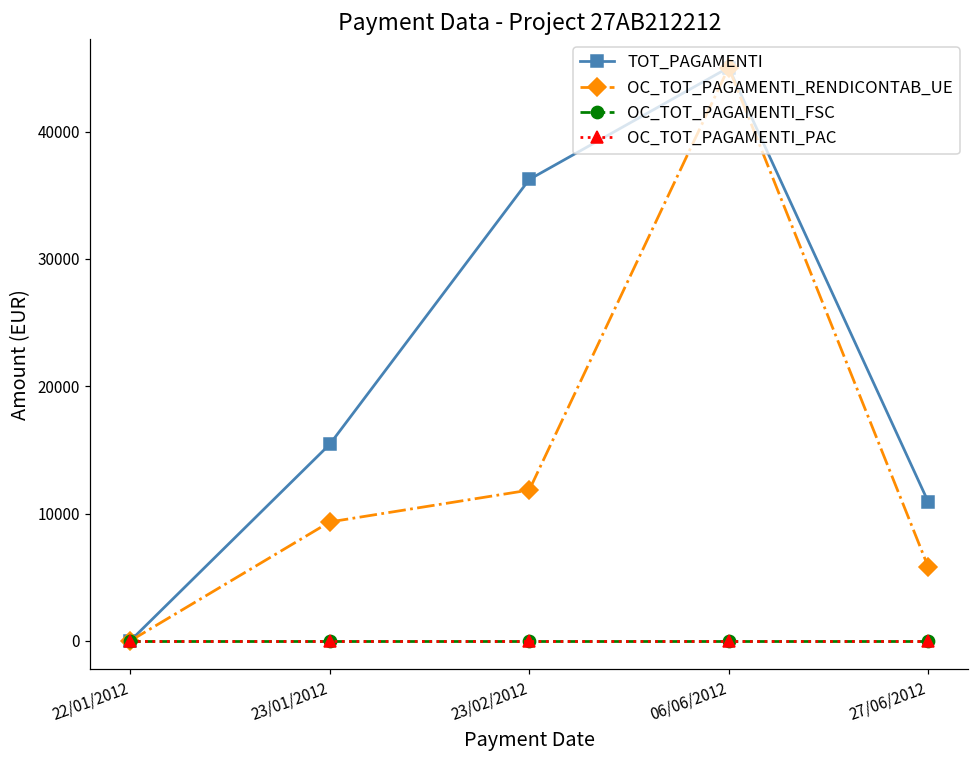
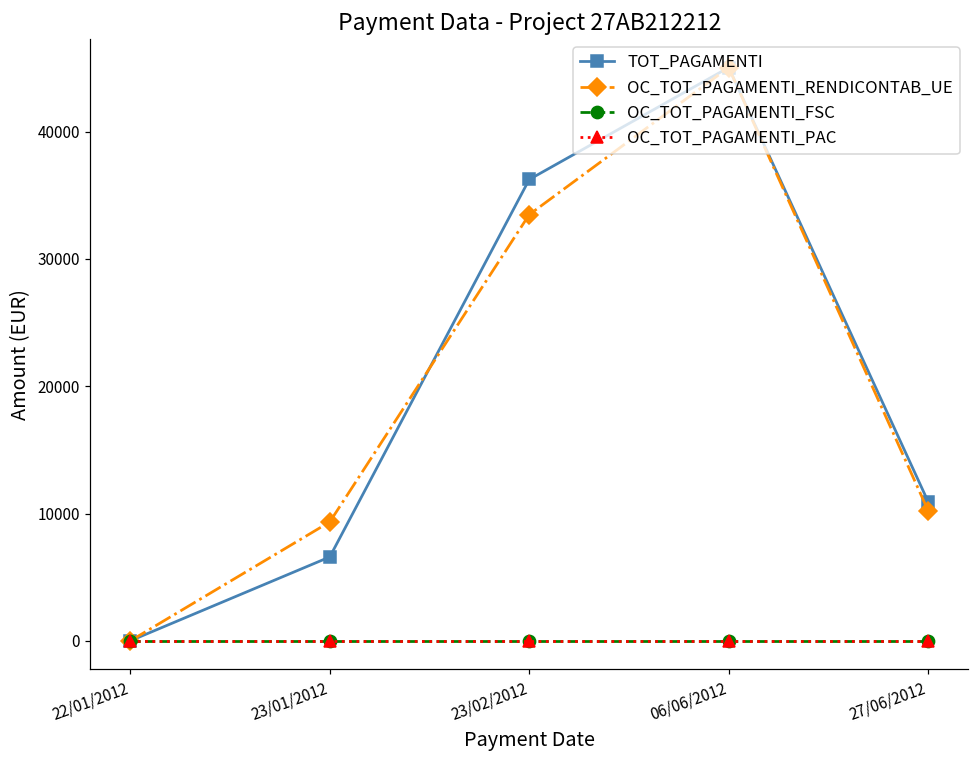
TOT_PAGAMENTI, 23/01/2012: 15400 -> 6600
OC_TOT_PAGAMENTI_RENDICONTAB_UE, 23/02/2012: 11800 -> 33500
OC_TOT_PAGAMENTI_RENDICONTAB_UE, 27/06/2012: 5800 -> 10200
